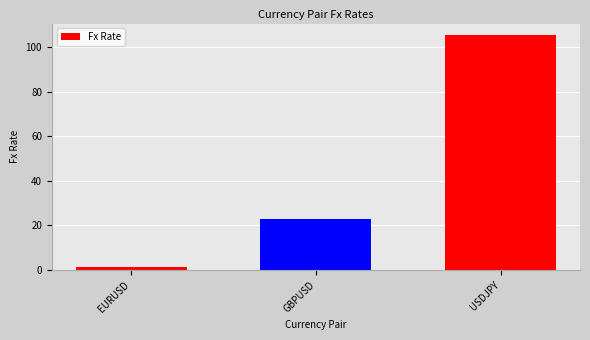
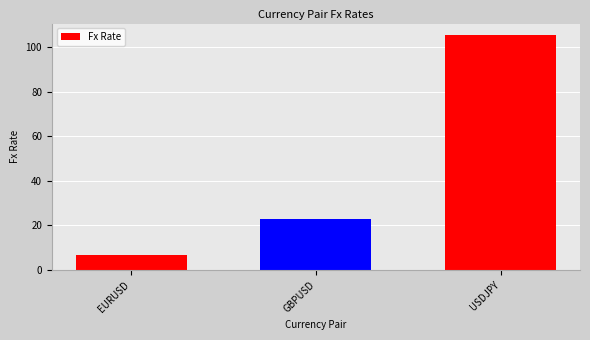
EURUSD: 1 -> 7
